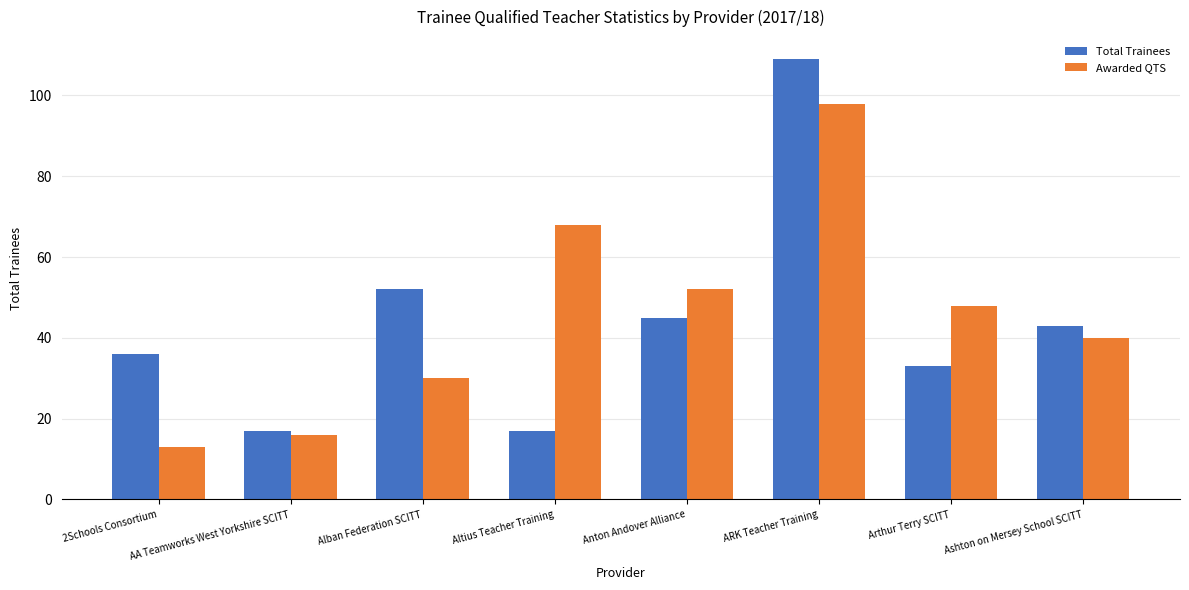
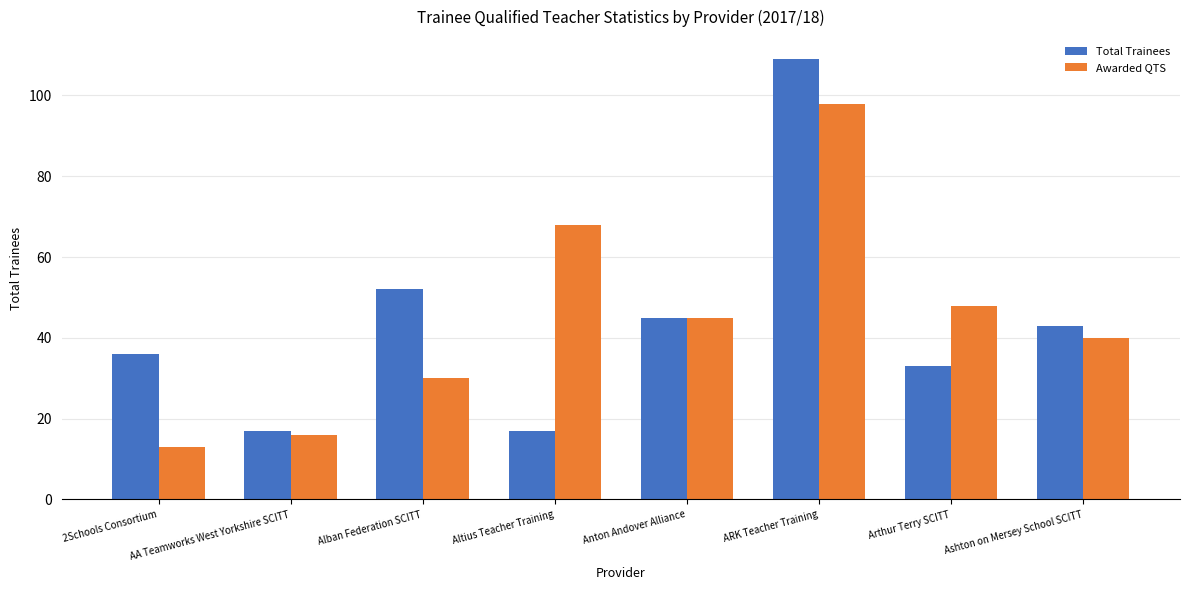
Awarded QTS, Anton Andover Alliance: 52 -> 45
